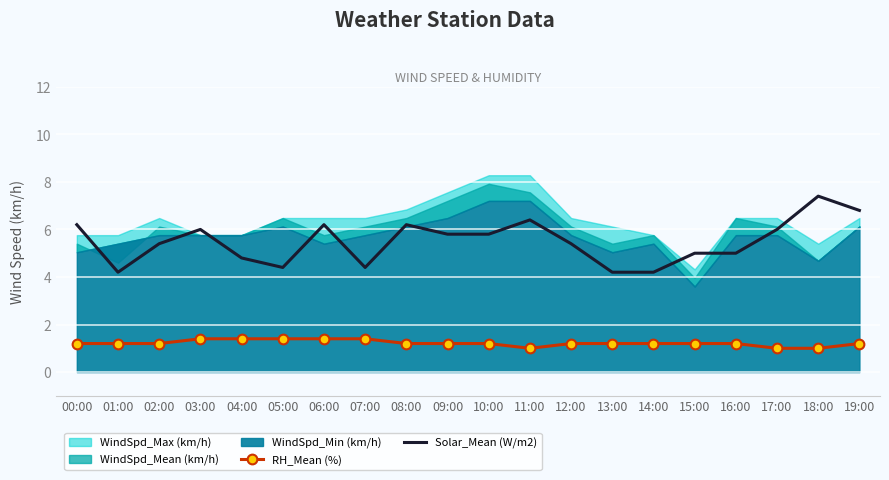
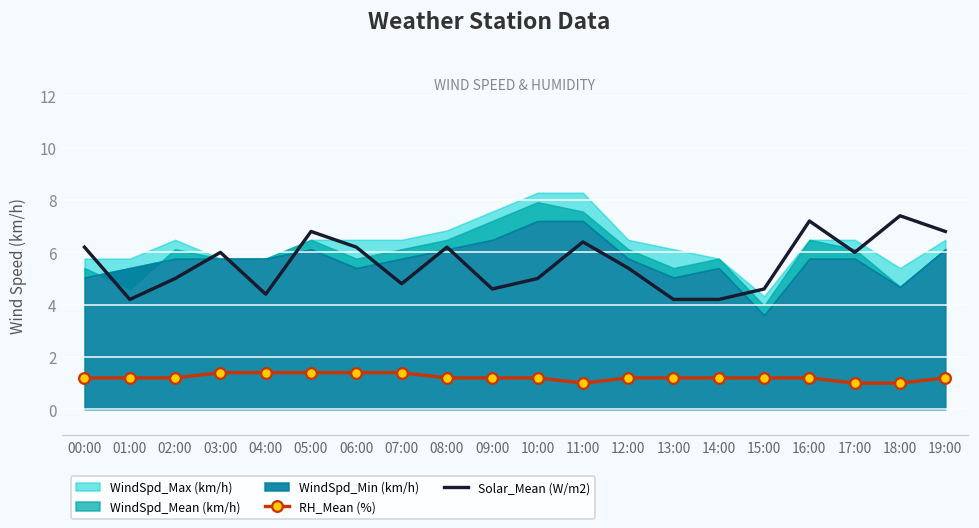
Solar_Mean (W/m2), 02:00: 5.4 -> 5.0
Solar_Mean (W/m2), 04:00: 4.8 -> 4.4
Solar_Mean (W/m2), 05:00: 4.4 -> 6.8
Solar_Mean (W/m2), 07:00: 4.4 -> 4.8
Solar_Mean (W/m2), 09:00: 5.8 -> 4.6
Solar_Mean (W/m2), 10:00: 5.8 -> 5.0
Solar_Mean (W/m2), 15:00: 5.0 -> 4.6
Solar_Mean (W/m2), 16:00: 5.0 -> 7.2
